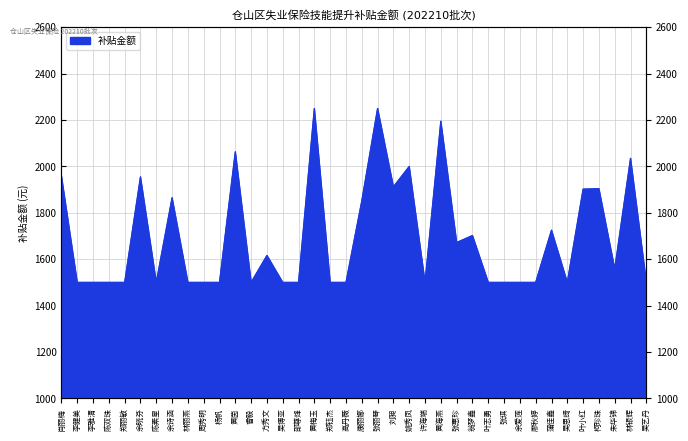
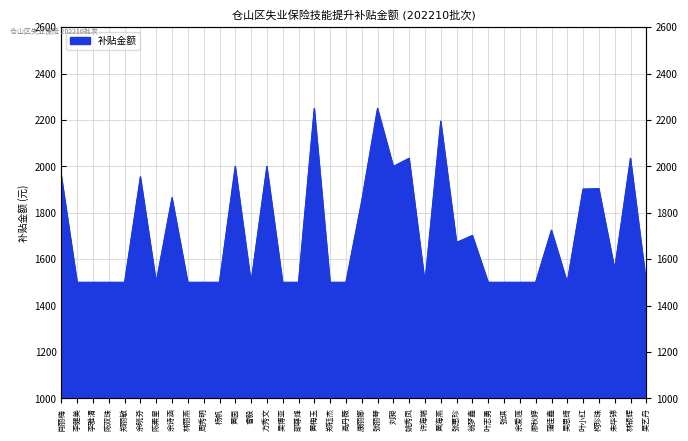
黄茵: 2060 -> 2000
方秀文: 1620 -> 2000
刘昶: 1910 -> 2000
姚秀凤: 2000 -> 2040
